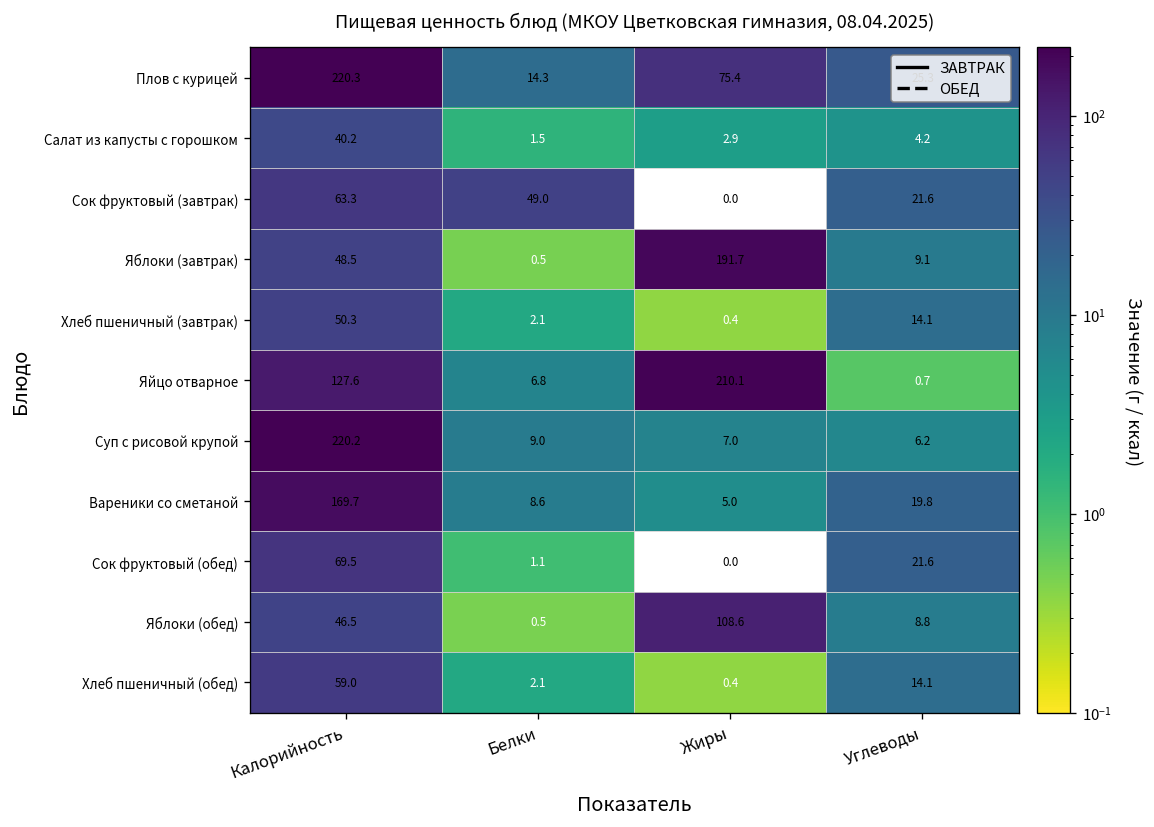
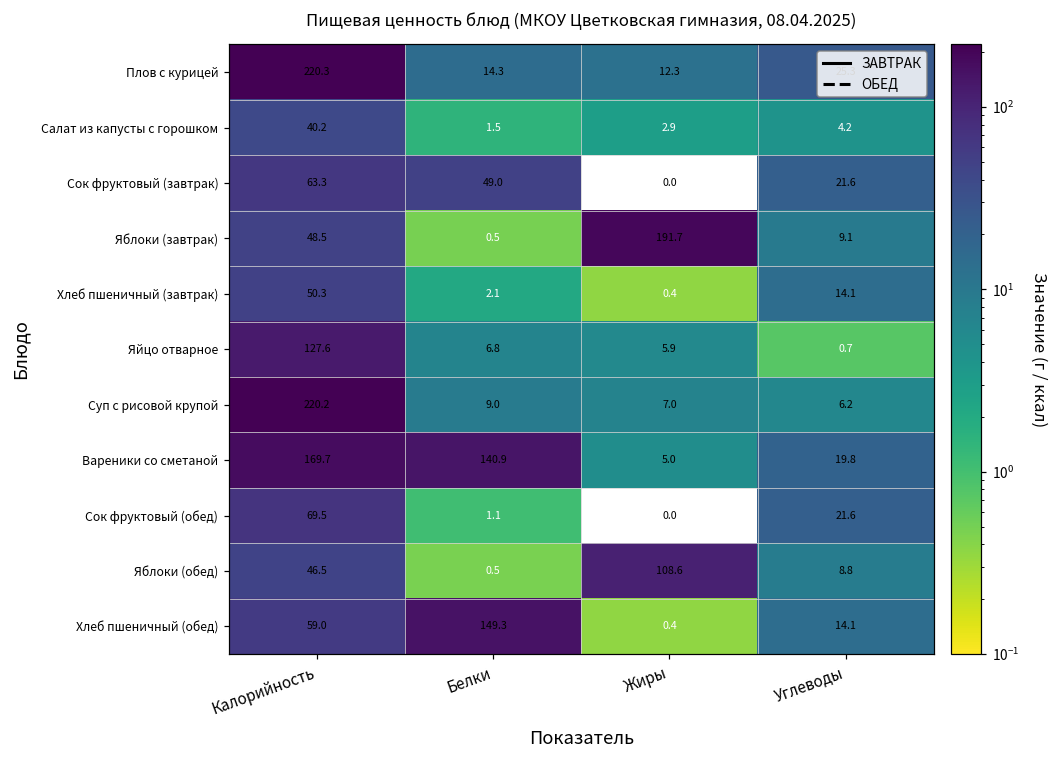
Плов с курицей, Жиры: 75.4 -> 12.3
Яйцо отварное, Жиры: 210.1 -> 5.9
Вареники со сметаной, Белки: 8.6 -> 140.9
Хлеб пшеничный (обед), Белки: 2.1 -> 149.3
